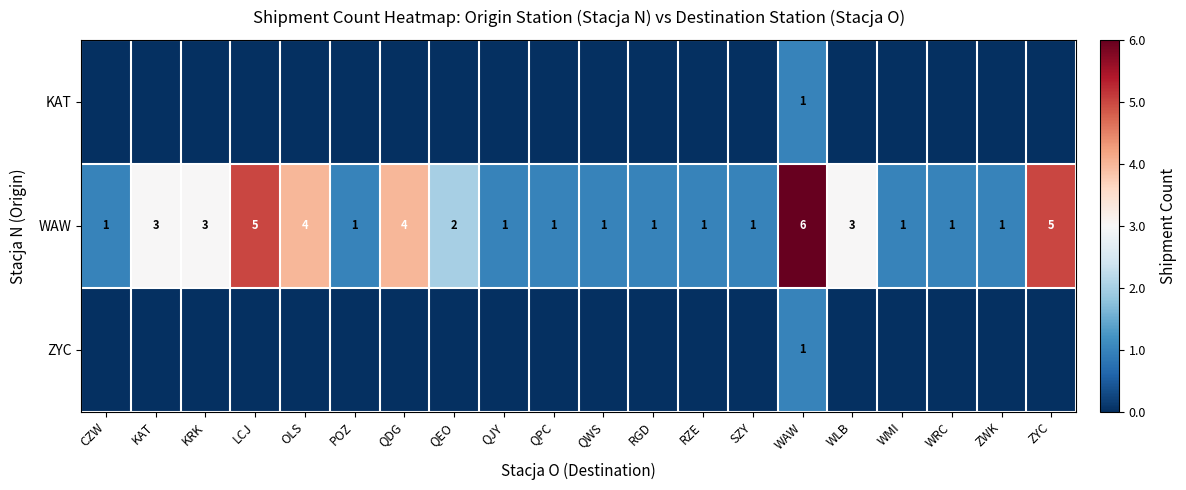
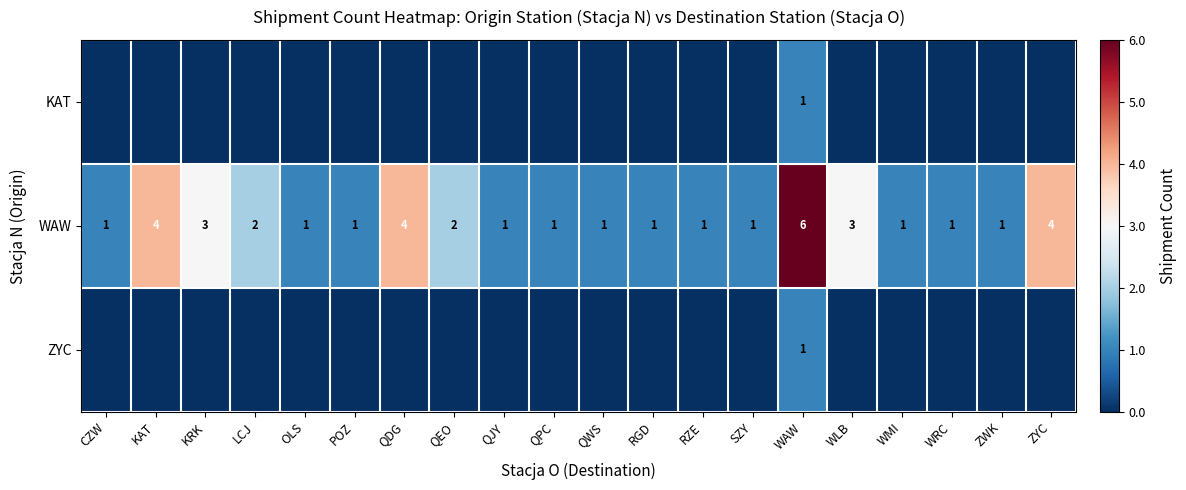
WAW, KAT: 3 -> 4
WAW, LCJ: 5 -> 2
WAW, OLS: 4 -> 1
WAW, ZYC: 5 -> 4
